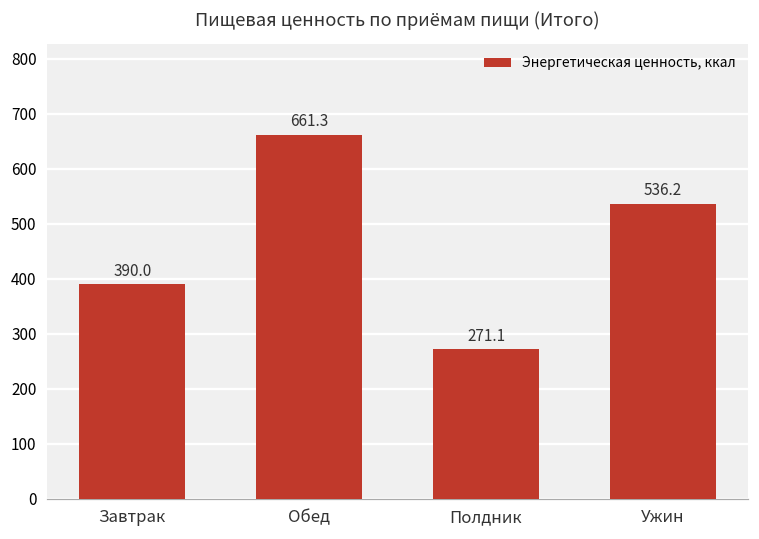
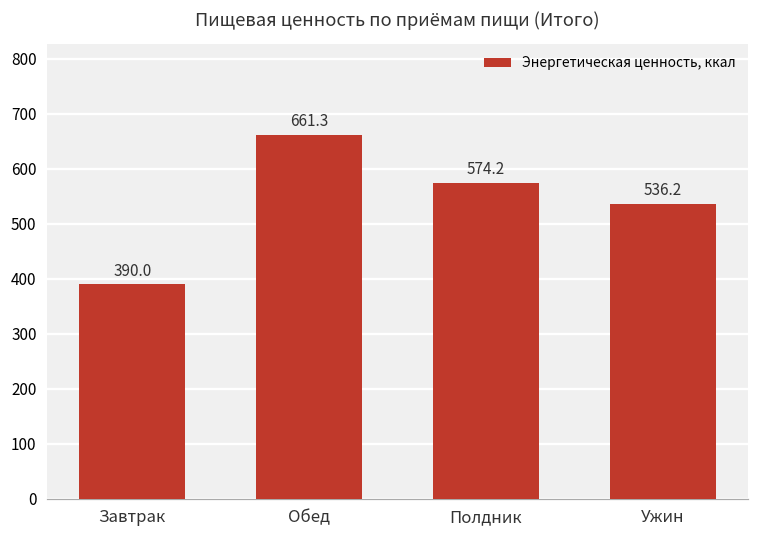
Полдник: 271.1 -> 574.2
